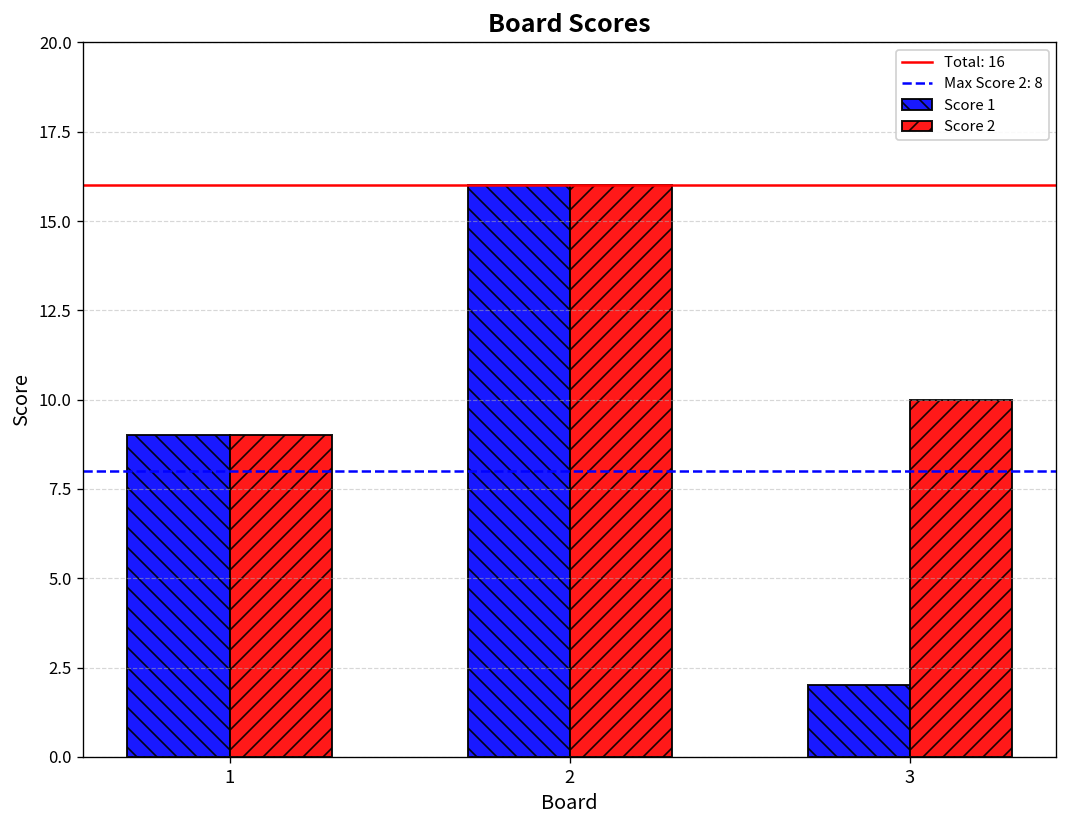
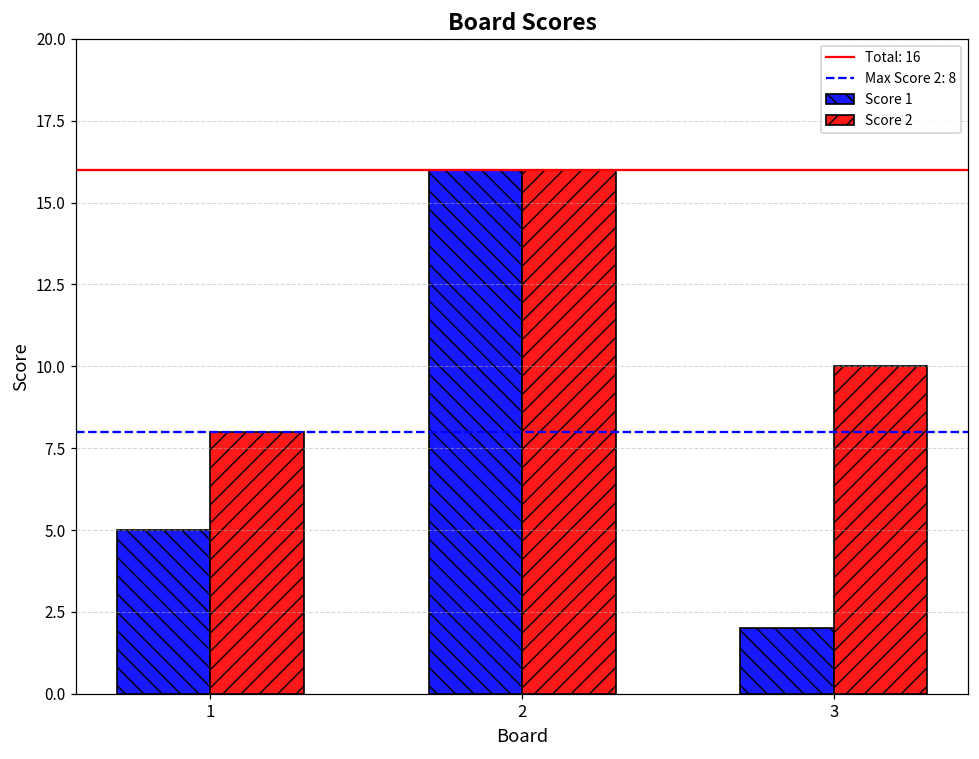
Score 1, 1: 9 -> 5
Score 2, 1: 9 -> 8
